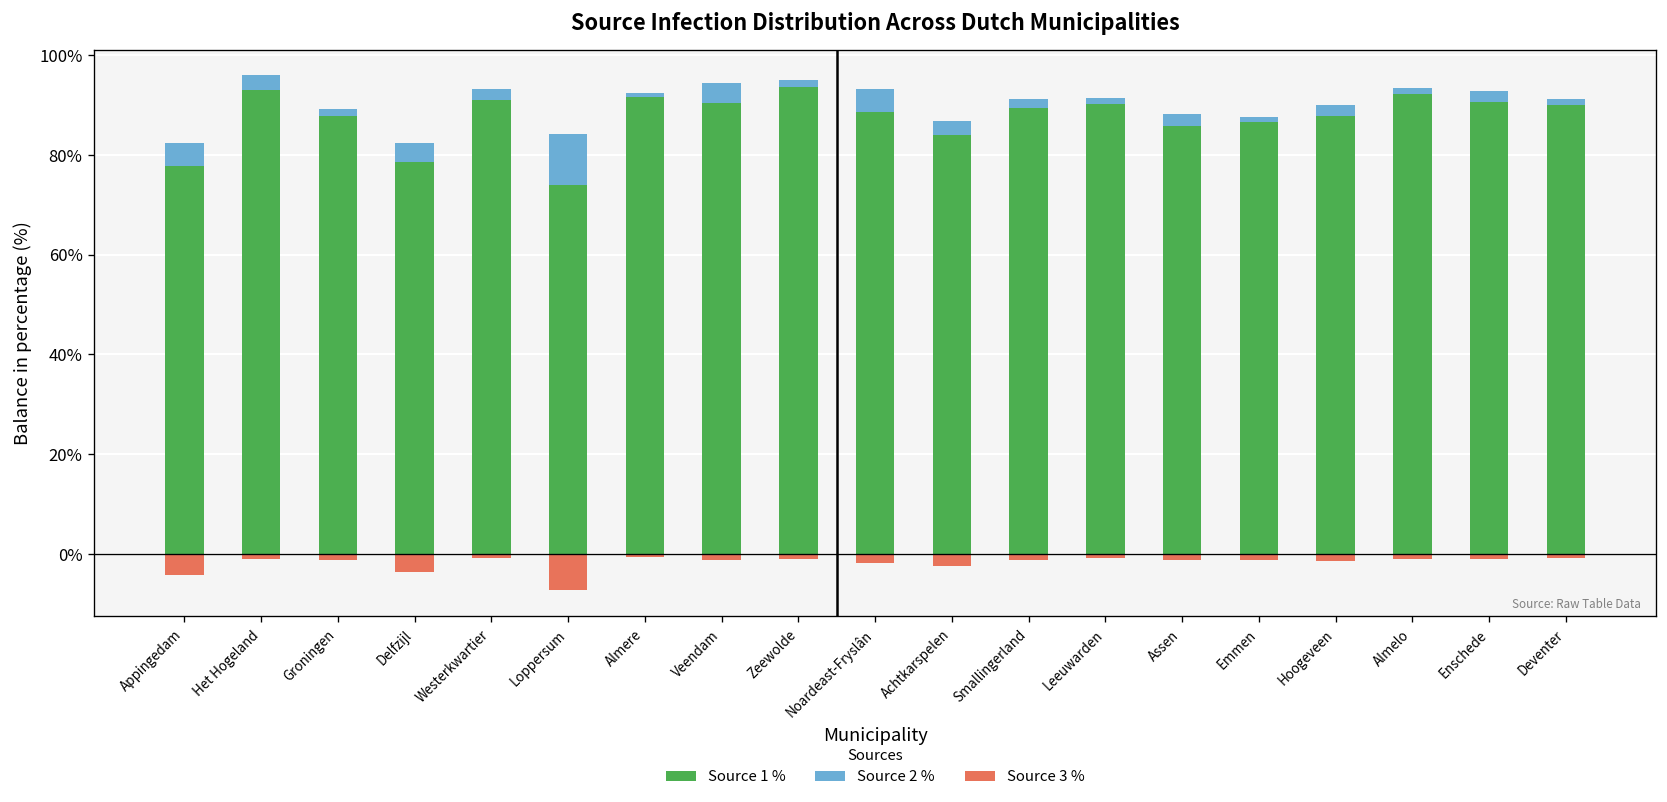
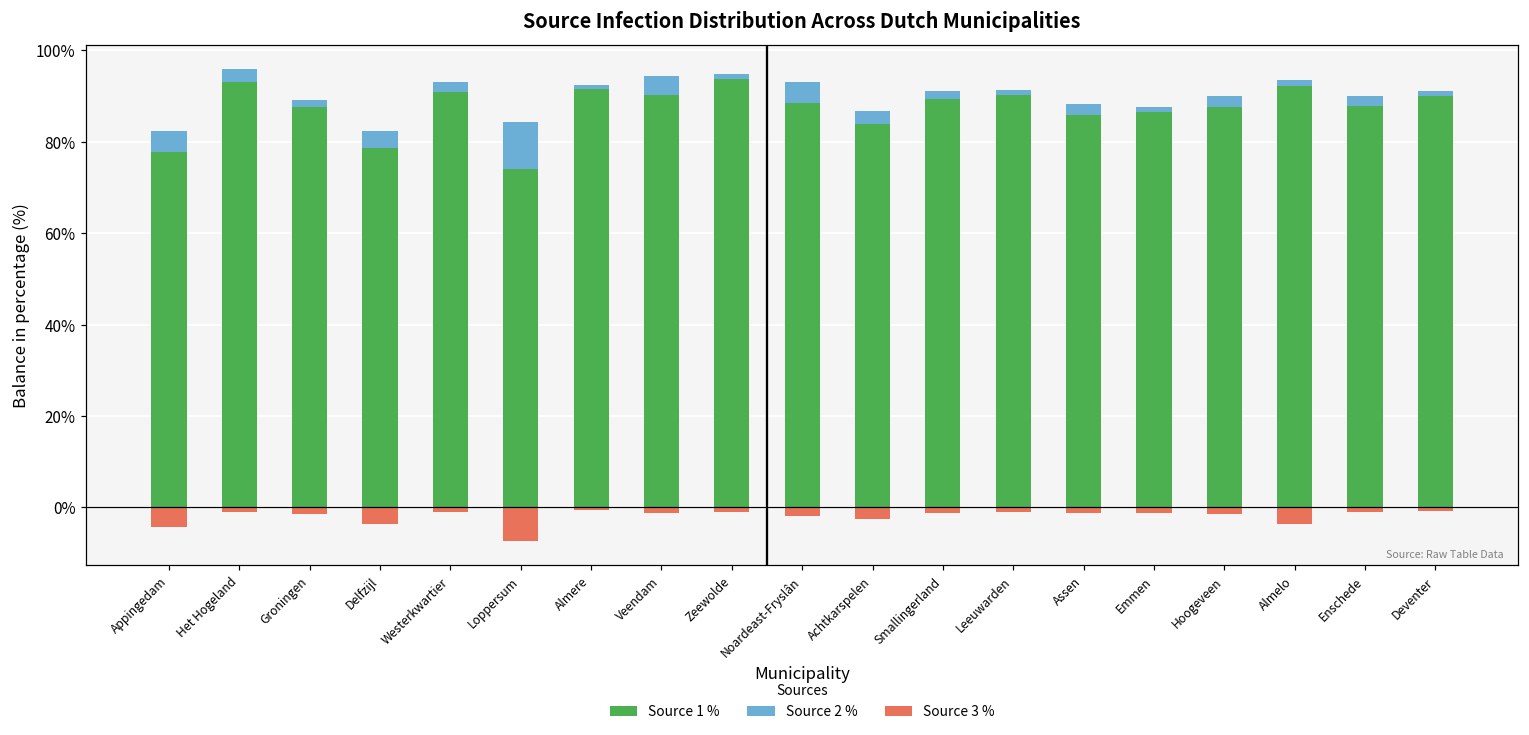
Source 3 %, Almelo: -1% -> -4%
Source 1 %, Enschede: 91% -> 88%
